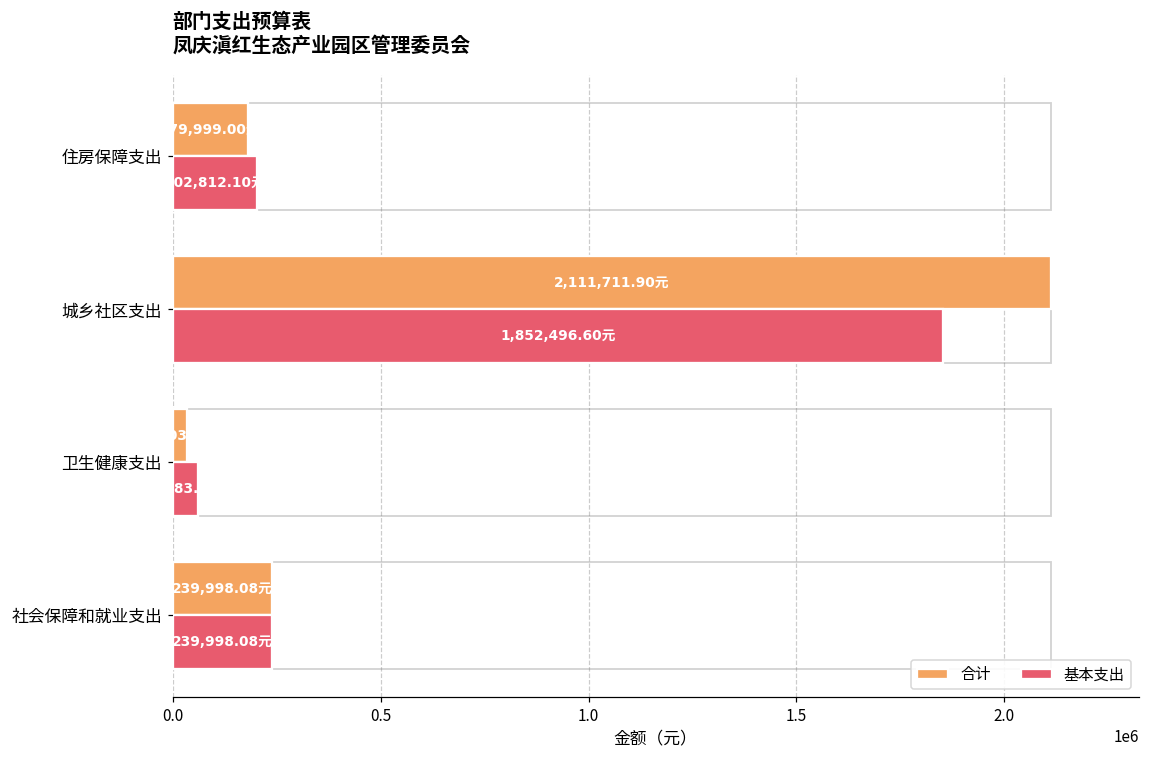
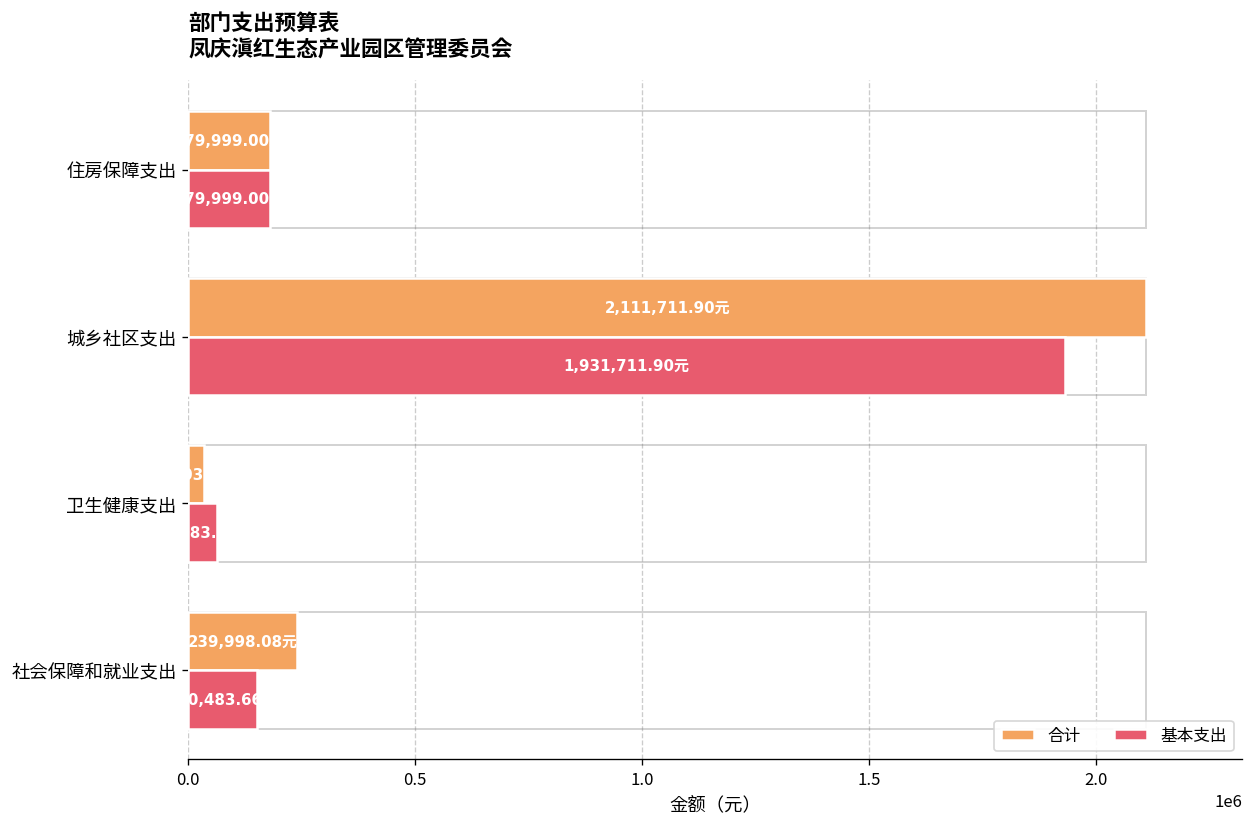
基本支出, 住房保障支出: 202,812.10元 -> 179,999.00元
基本支出, 城乡社区支出: 1,852,496.60元 -> 1,931,711.90元
基本支出, 社会保障和就业支出: 240000 -> 150000
